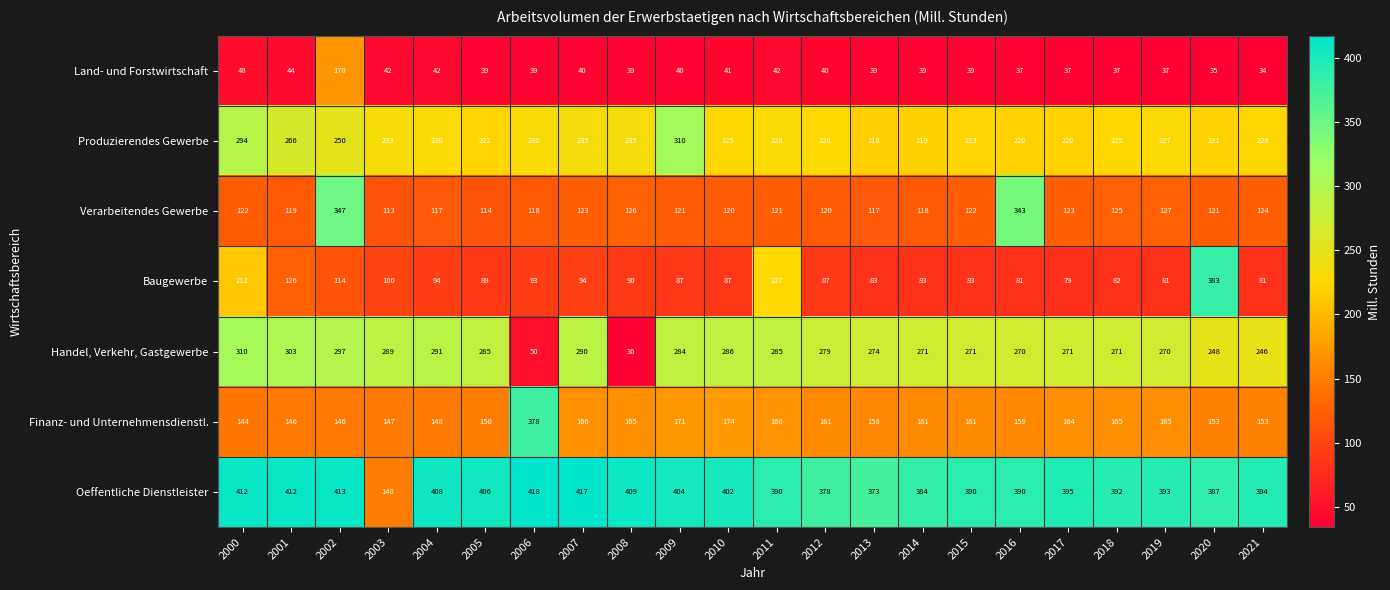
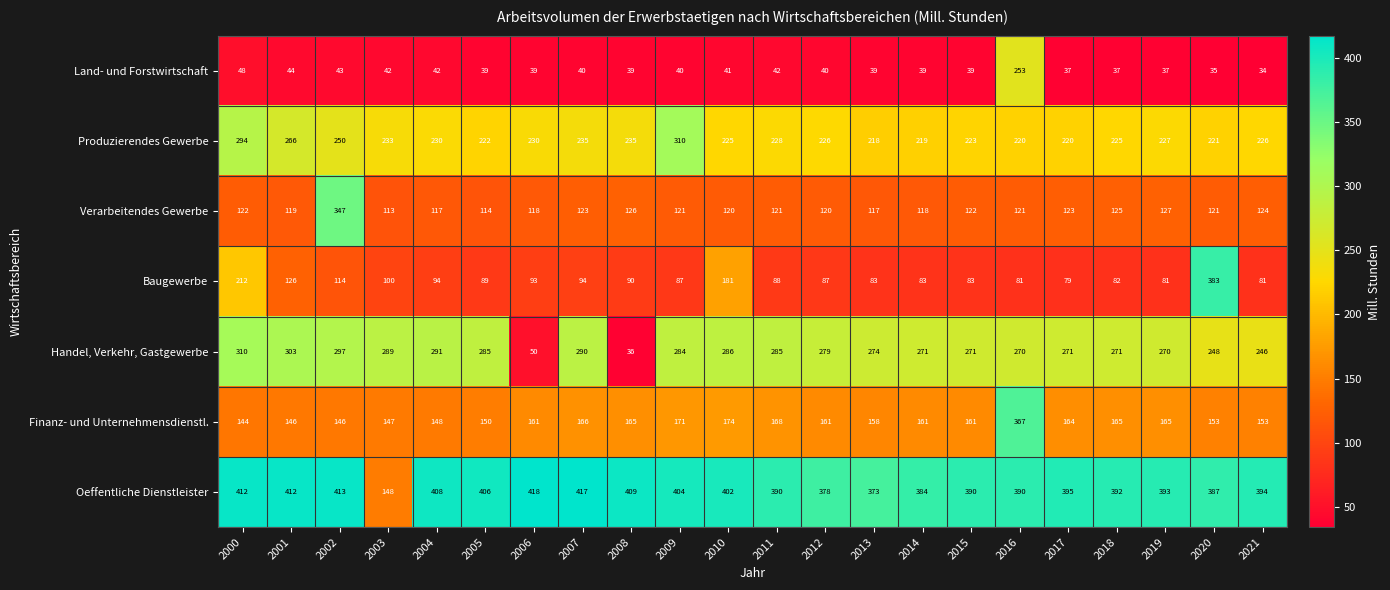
Land- und Forstwirtschaft, 2002: 170 -> 43
Land- und Forstwirtschaft, 2016: 37 -> 253
Verarbeitendes Gewerbe, 2016: 343 -> 121
Baugewerbe, 2010: 87 -> 181
Baugewerbe, 2011: 227 -> 88
Finanz- und Unternehmensdienstl., 2006: 378 -> 161
Finanz- und Unternehmensdienstl., 2016: 159 -> 367
